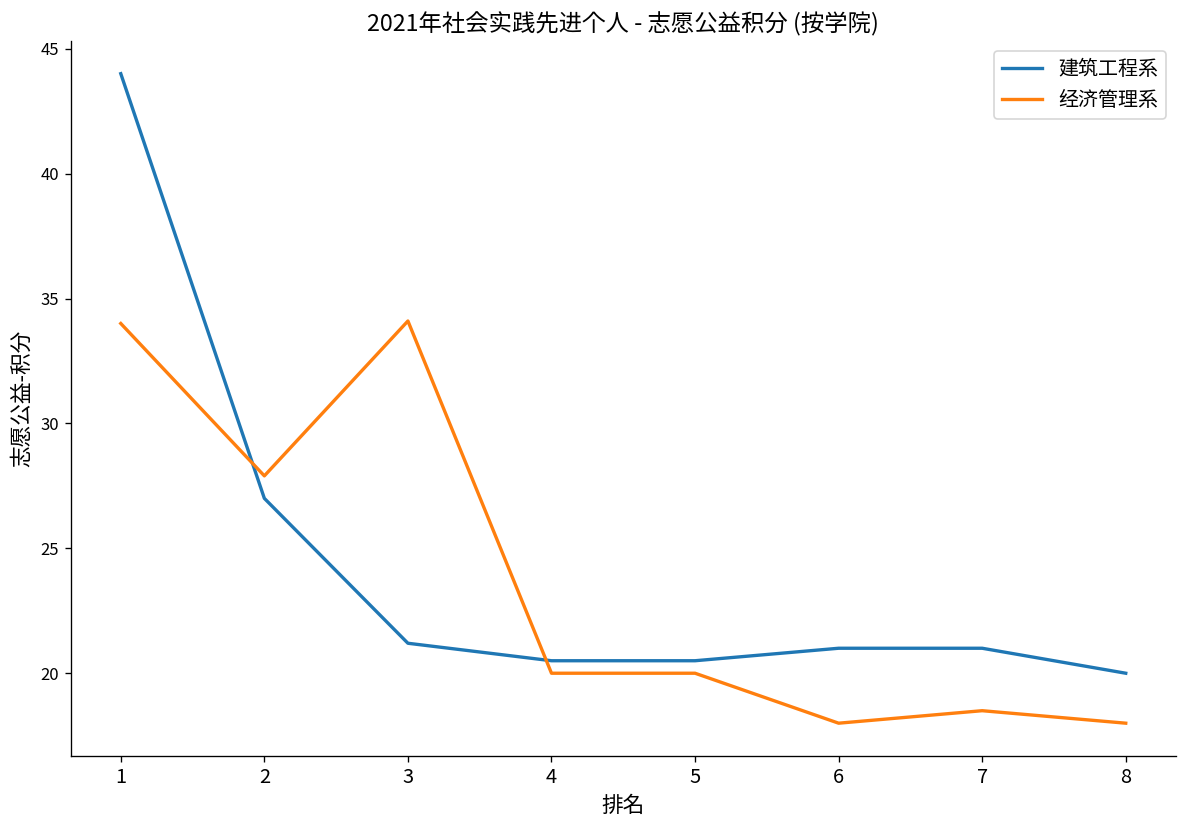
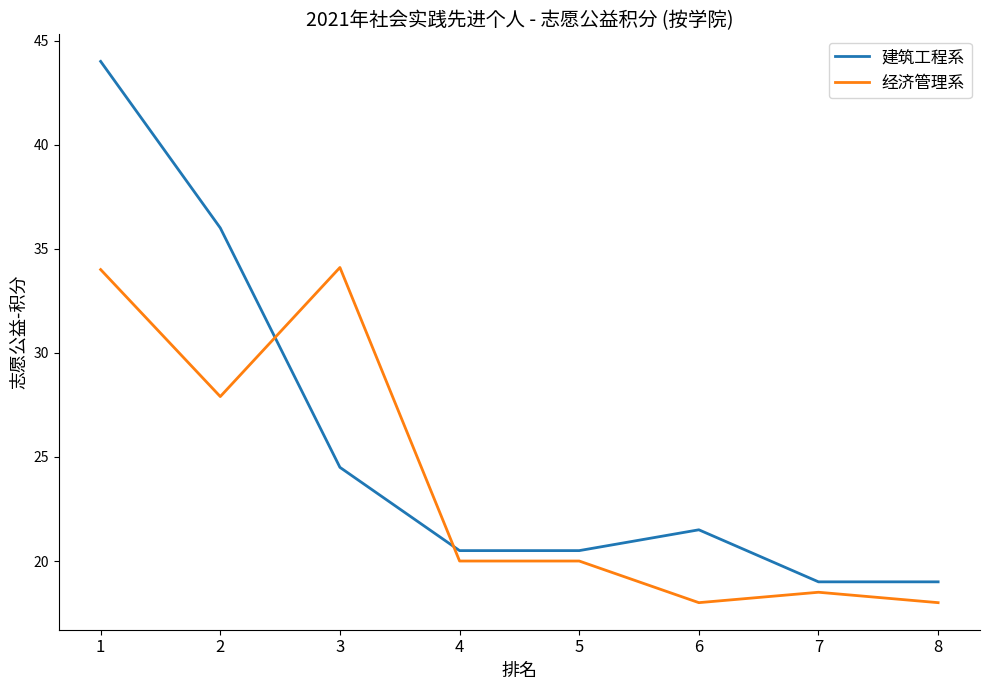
建筑工程系, 2: 27 -> 36
建筑工程系, 3: 21.2 -> 24.5
建筑工程系, 6: 21.0 -> 21.5
建筑工程系, 7: 21 -> 19
建筑工程系, 8: 20 -> 19
